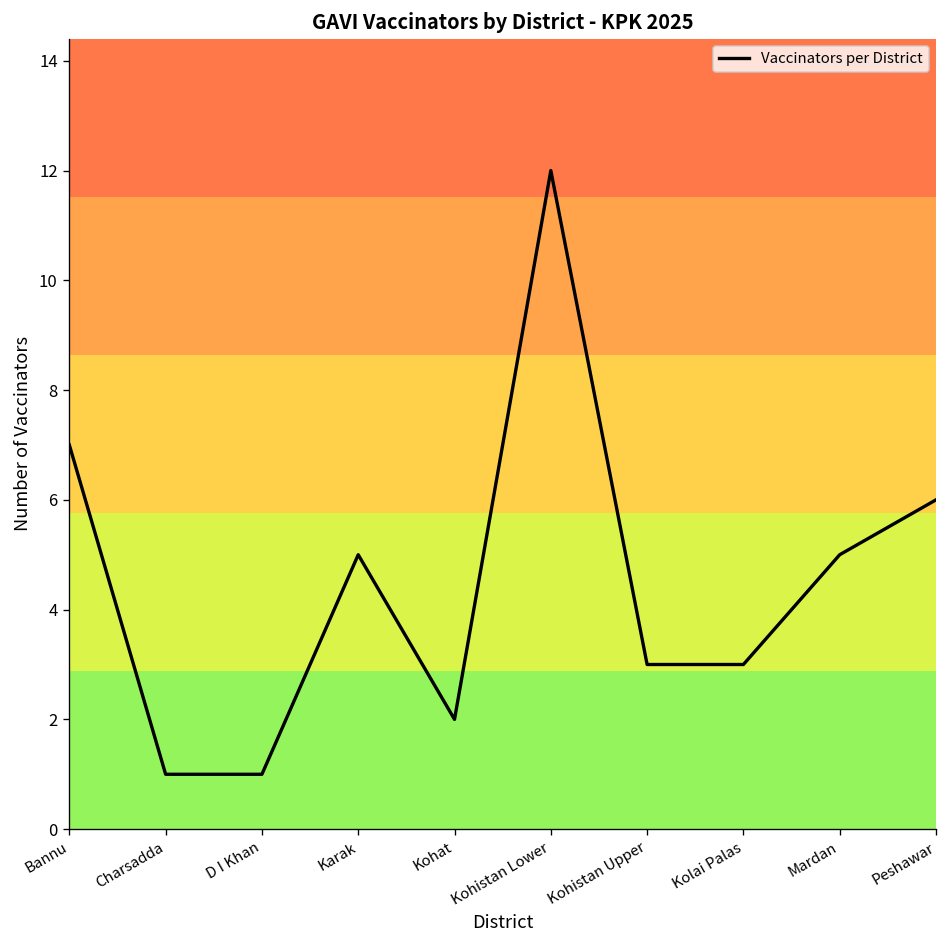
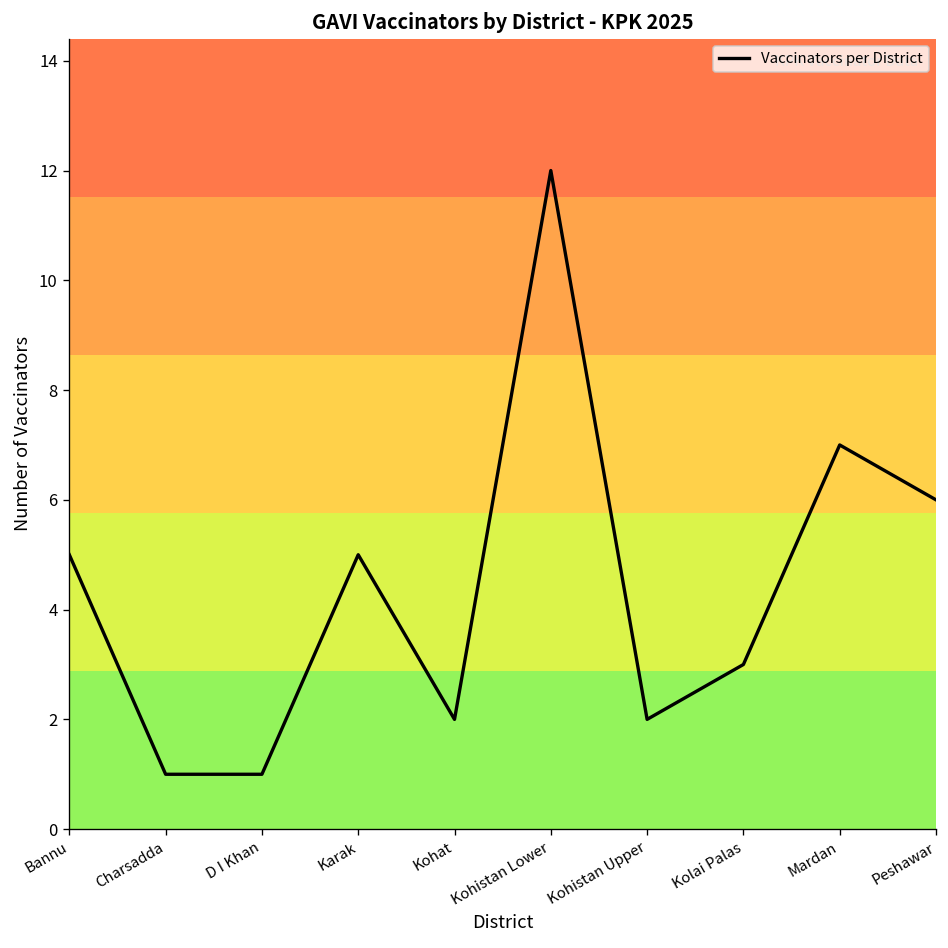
Bannu: 7 -> 5
Kohistan Upper: 3 -> 2
Mardan: 5 -> 7
